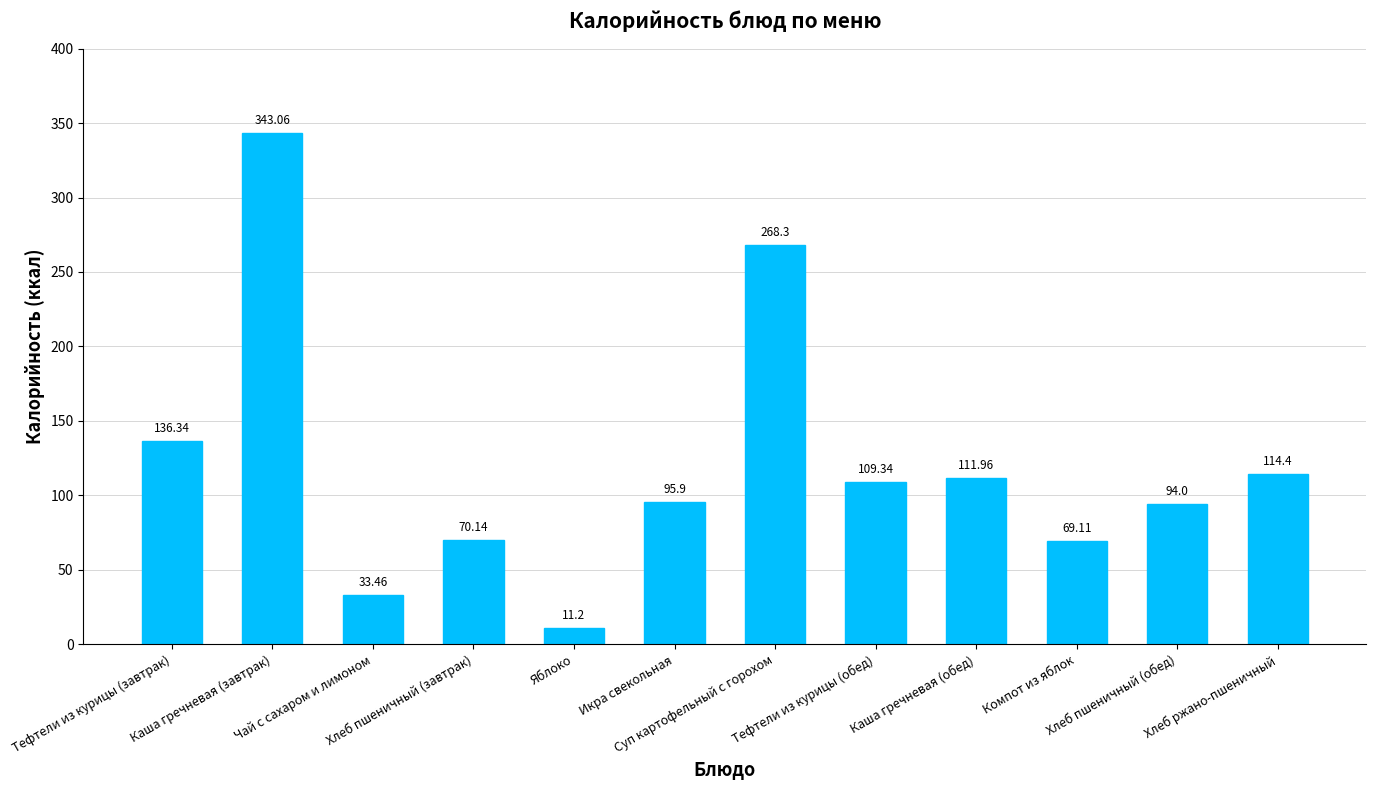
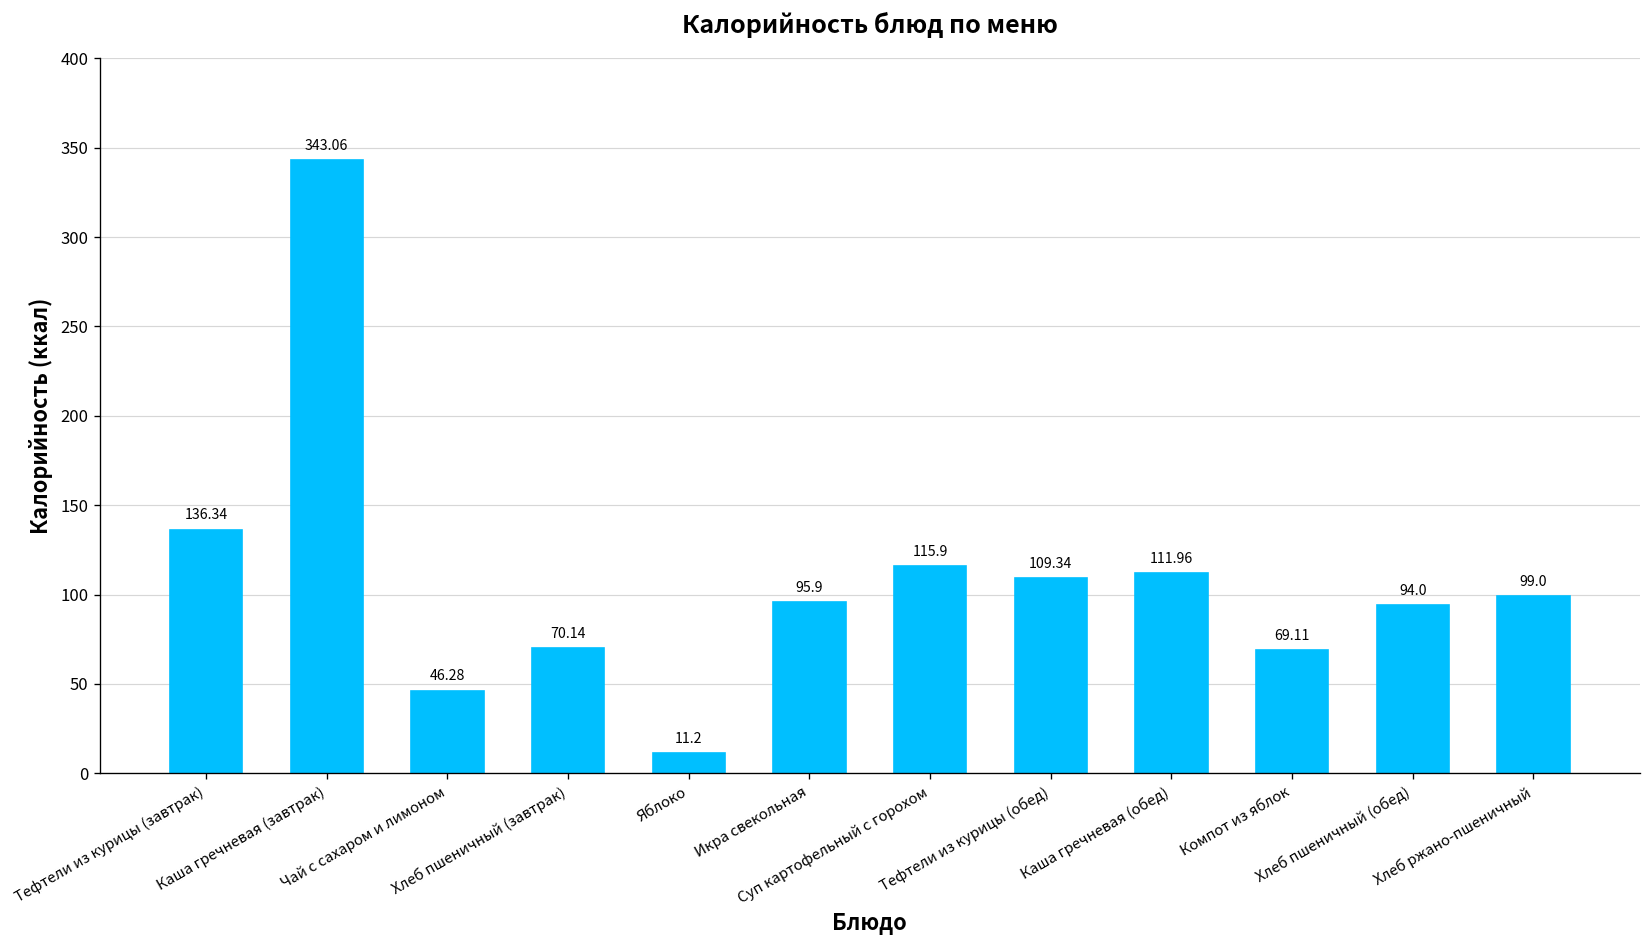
Чай с сахаром и лимоном: 33.46 -> 46.28
Суп картофельный с горохом: 268.3 -> 115.9
Хлеб ржано-пшеничный: 114.4 -> 99.0
